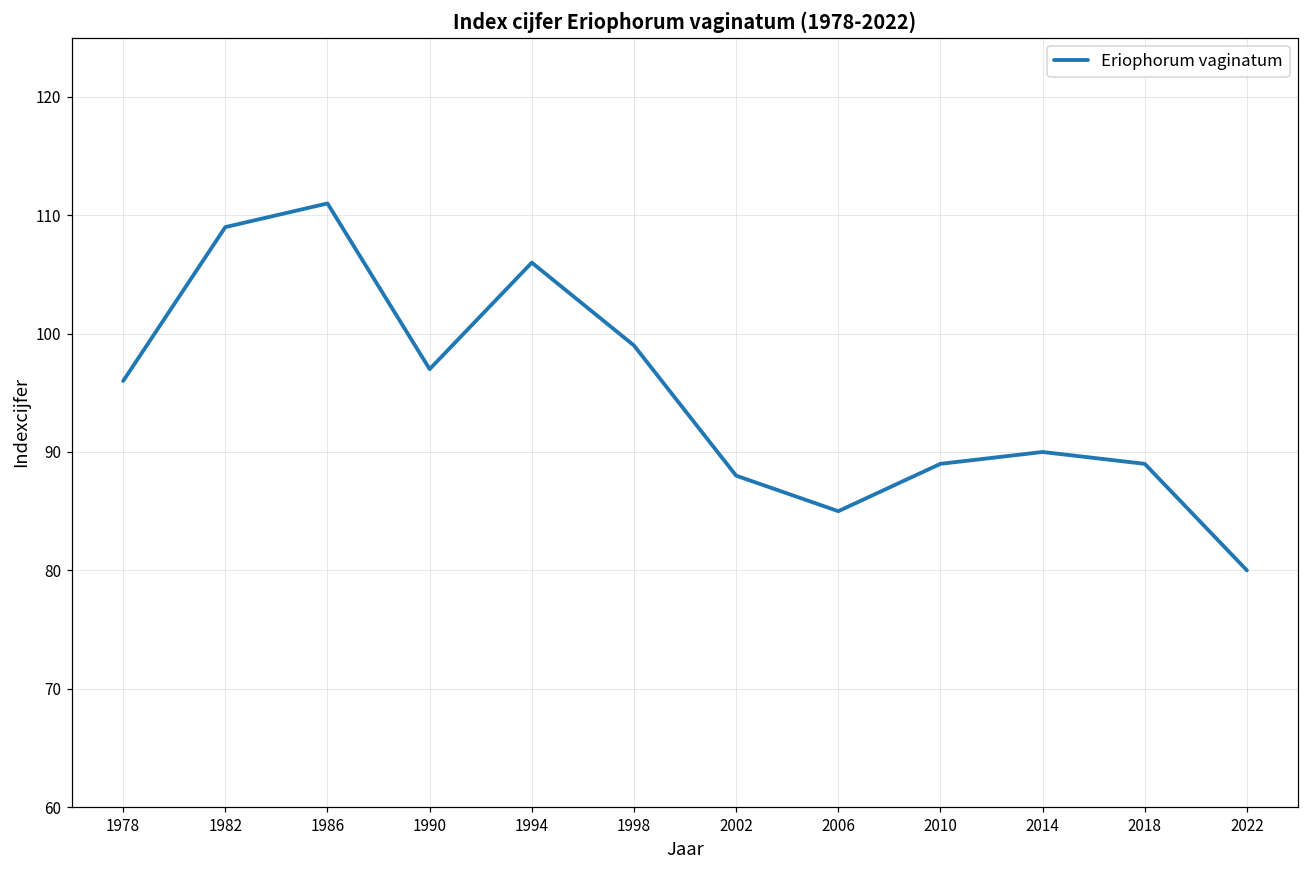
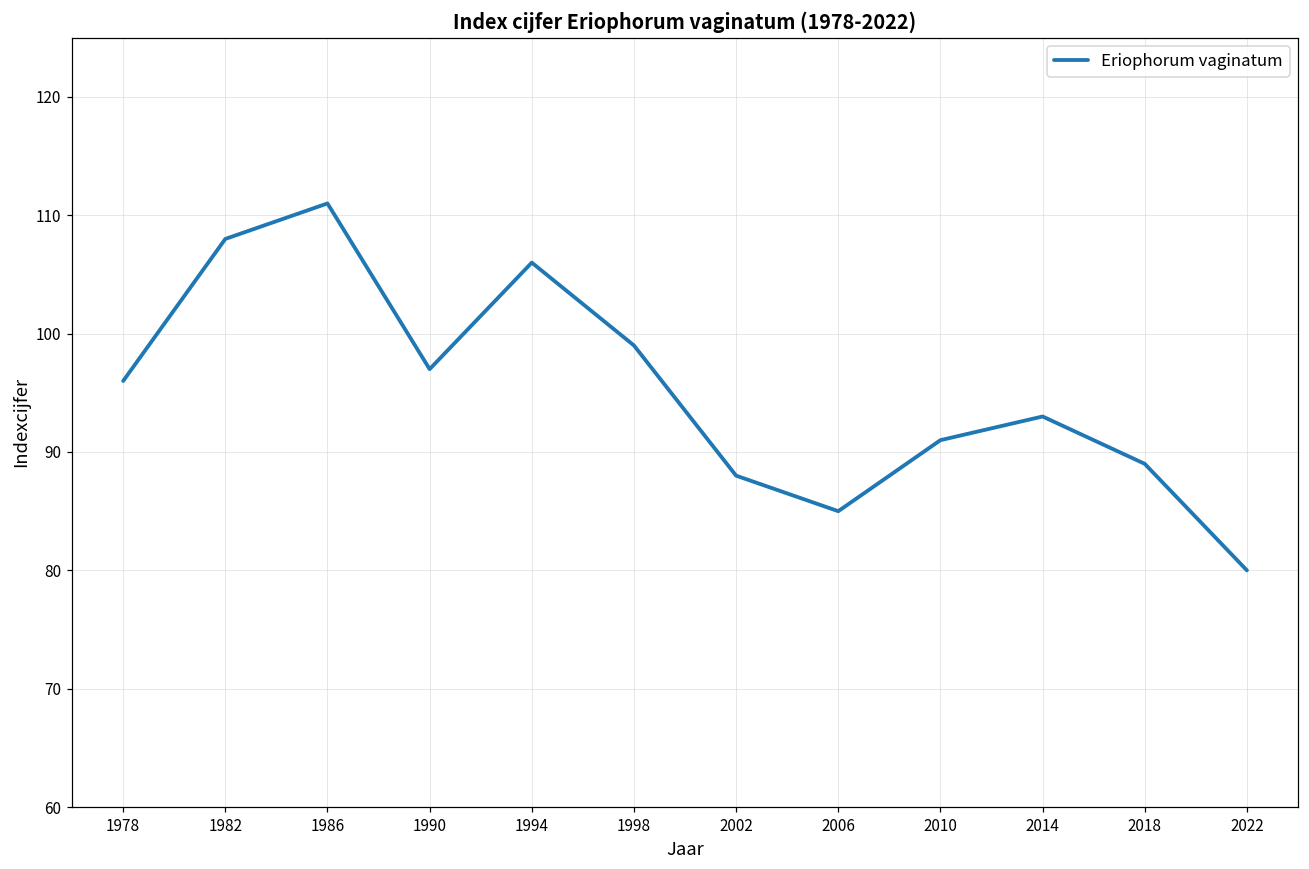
1982: 109 -> 108
2010: 89 -> 91
2014: 90 -> 93
